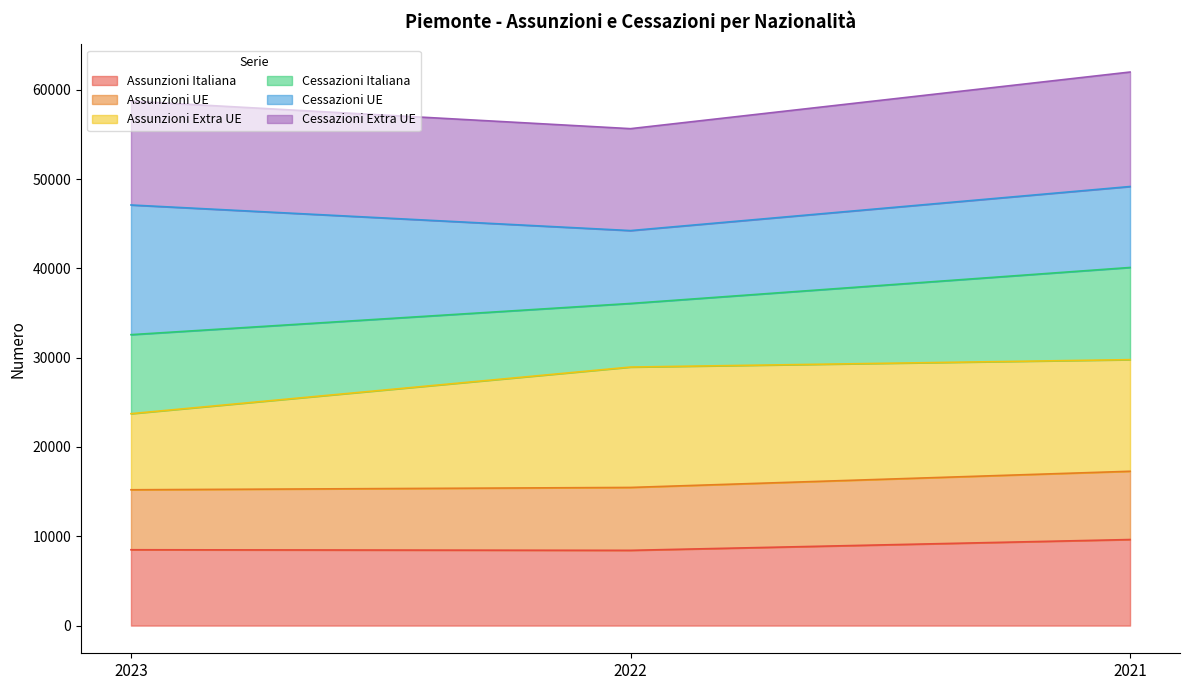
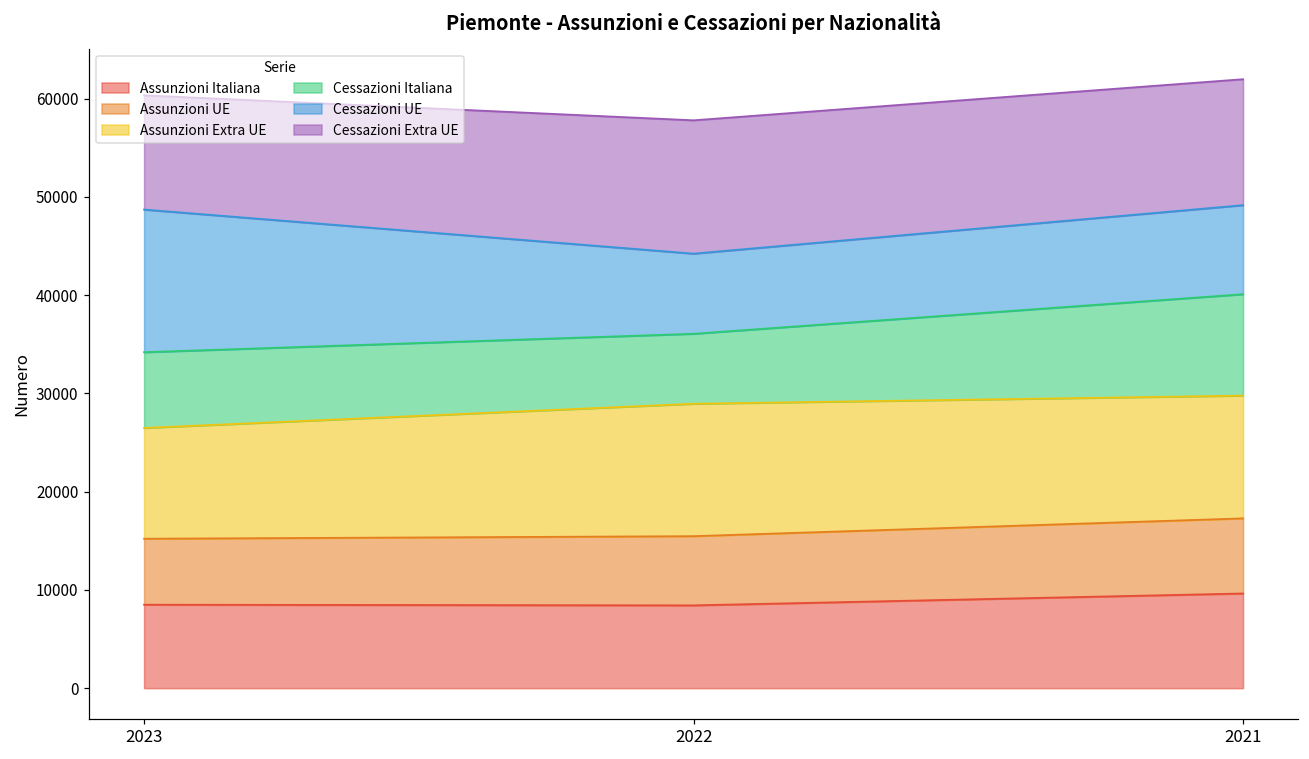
Assunzioni Extra UE, 2023: 9000 -> 11000
Cessazioni Italiana, 2023: 9000 -> 8000
Cessazioni Extra UE, 2022: 11000 -> 14000
